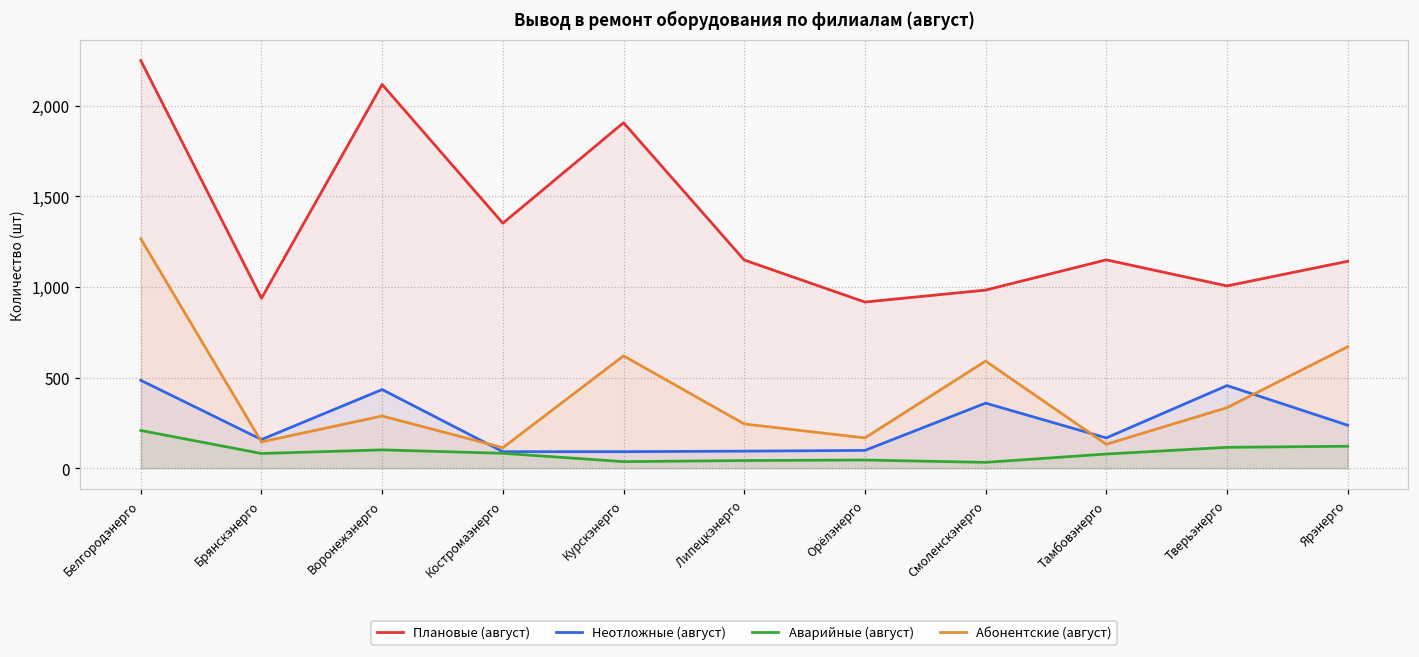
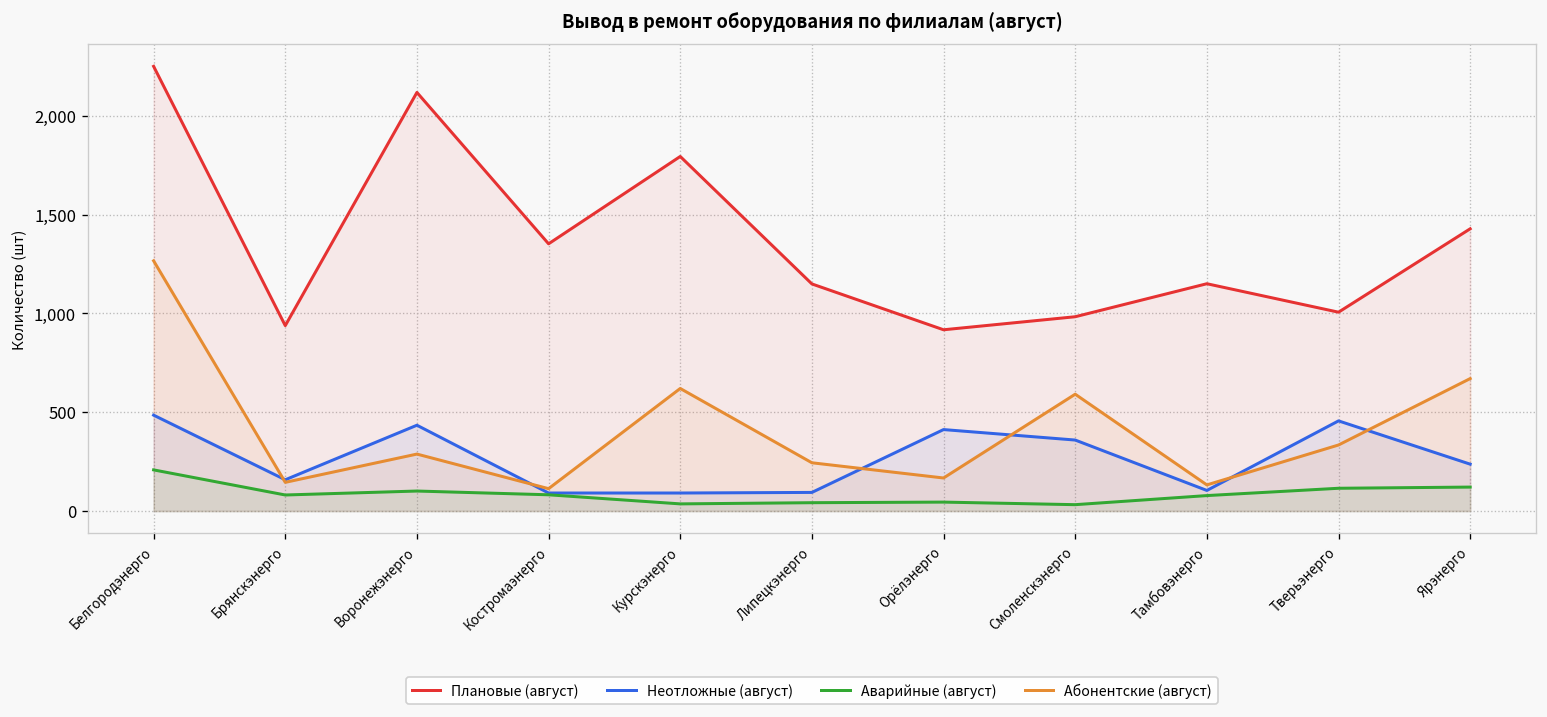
Плановые (август), Курскэнерго: 1,910 -> 1,790
Неотложные (август), Орёлэнерго: 100 -> 410
Неотложные (август), Тамбовэнерго: 170 -> 100
Плановые (август), Ярэнерго: 1,140 -> 1,430
